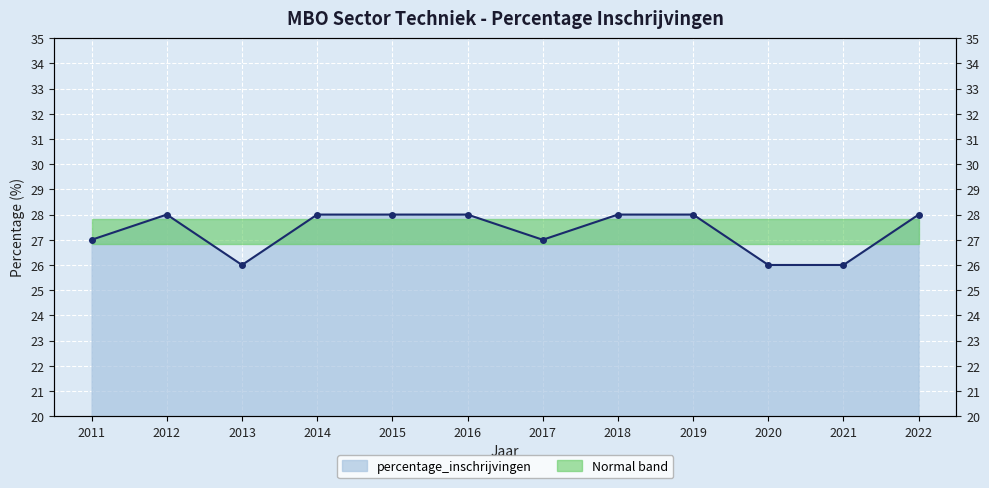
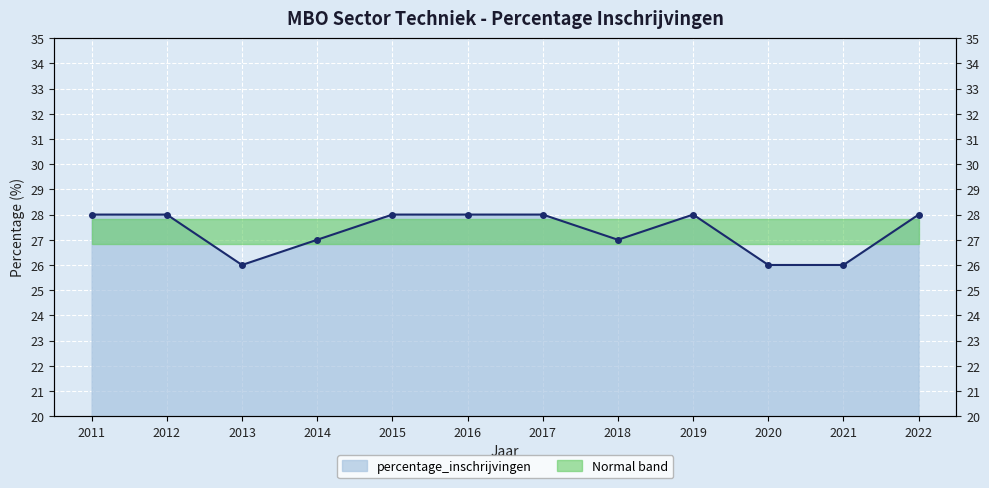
percentage_inschrijvingen, 2011: 27 -> 28
percentage_inschrijvingen, 2014: 28 -> 27
percentage_inschrijvingen, 2017: 27 -> 28
percentage_inschrijvingen, 2018: 28 -> 27
